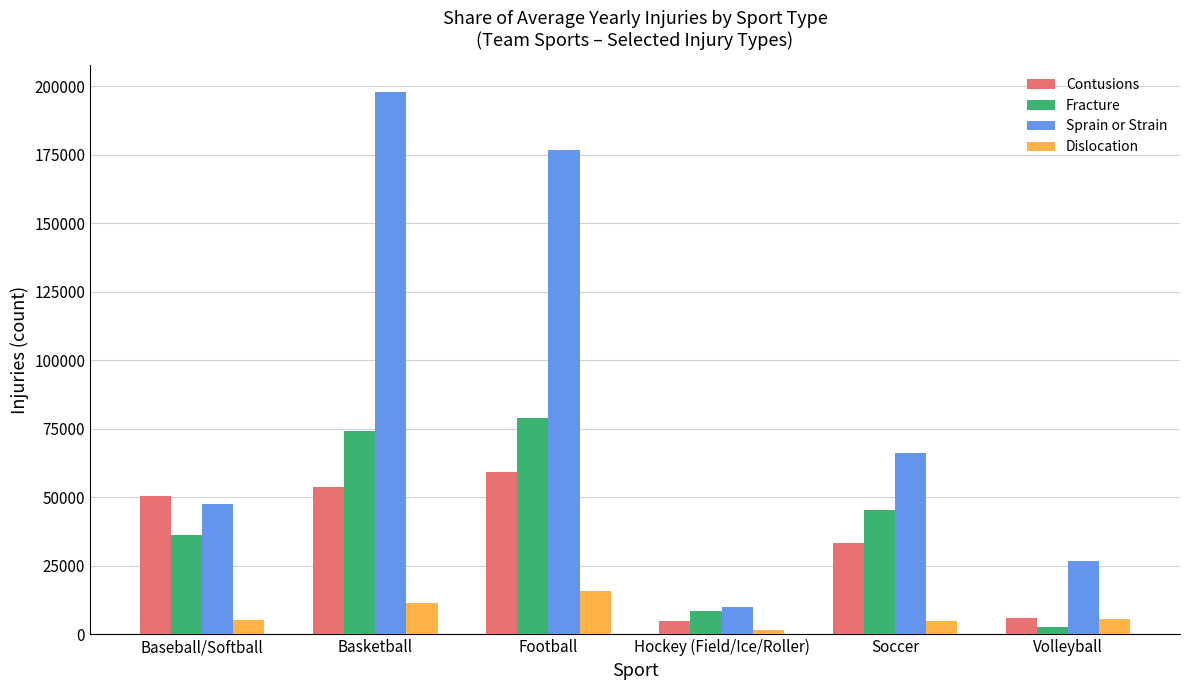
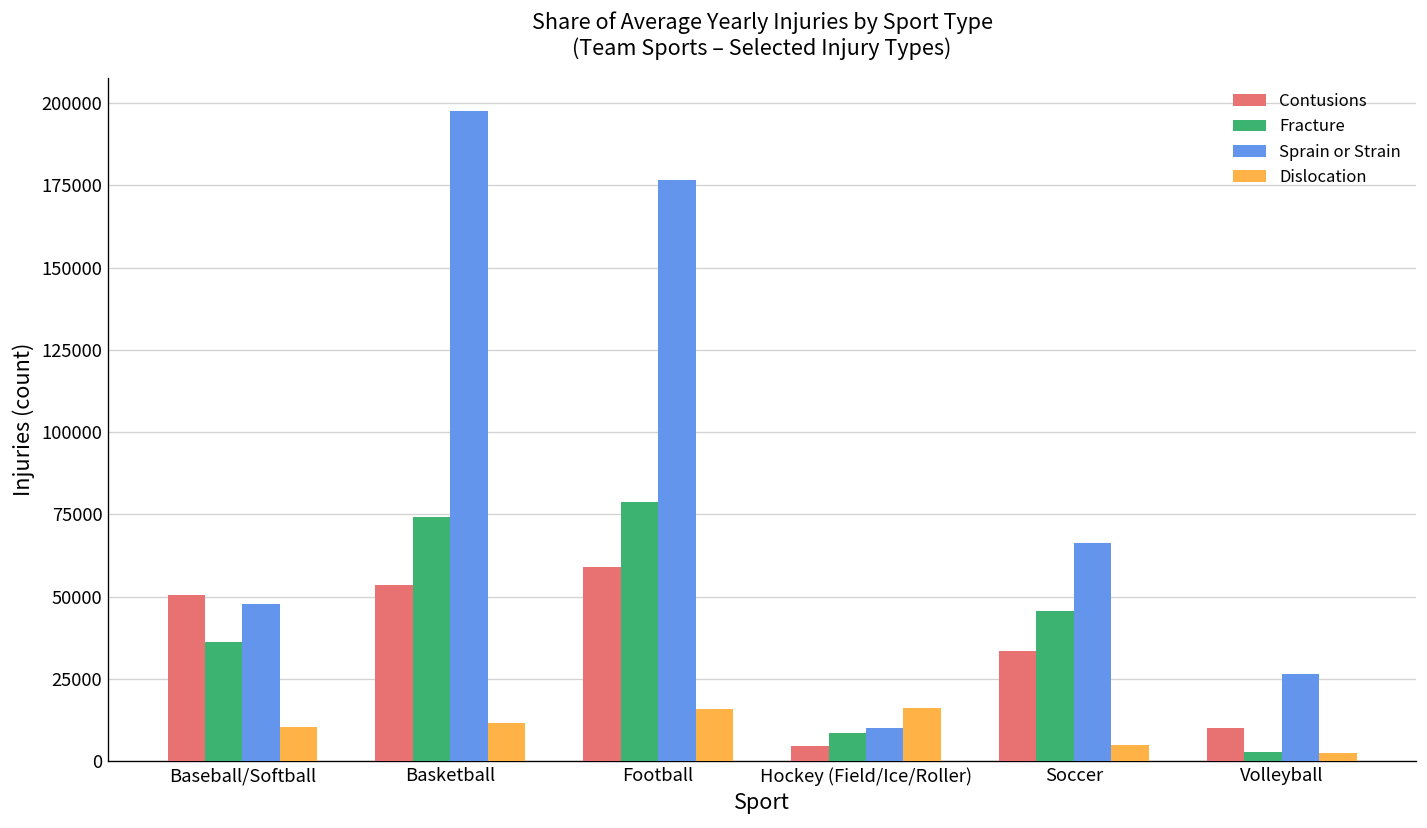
Dislocation, Baseball/Softball: 5000 -> 10000
Dislocation, Hockey (Field/Ice/Roller): 2000 -> 16000
Contusions, Volleyball: 6000 -> 10000
Dislocation, Volleyball: 6000 -> 2000
